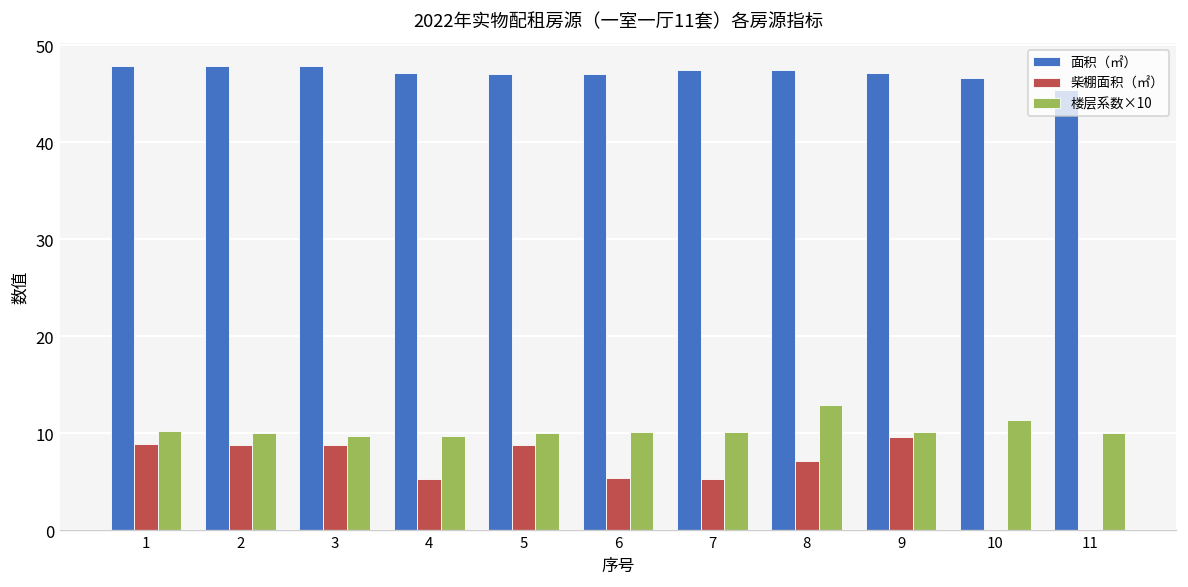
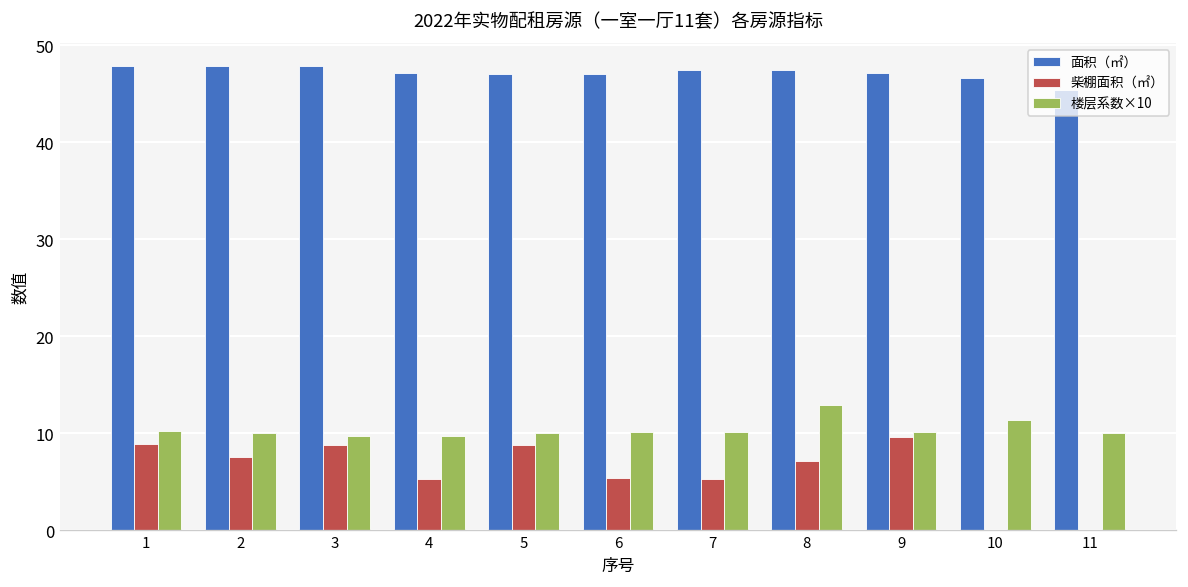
柴棚面积（㎡）, 2: 9 -> 8
